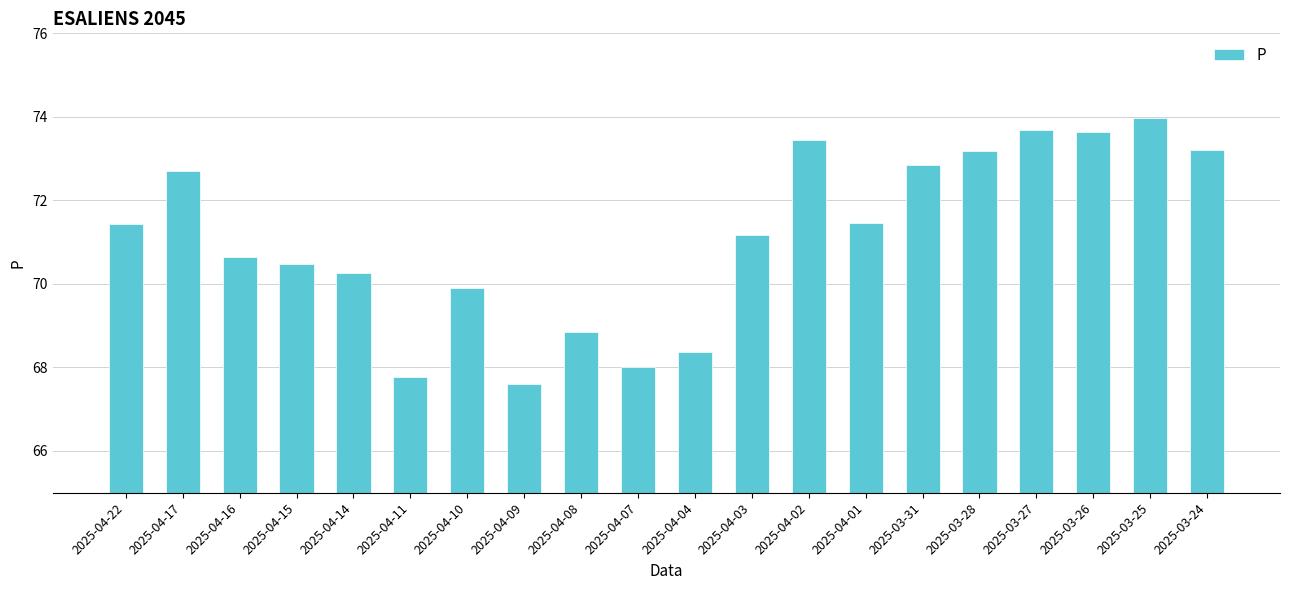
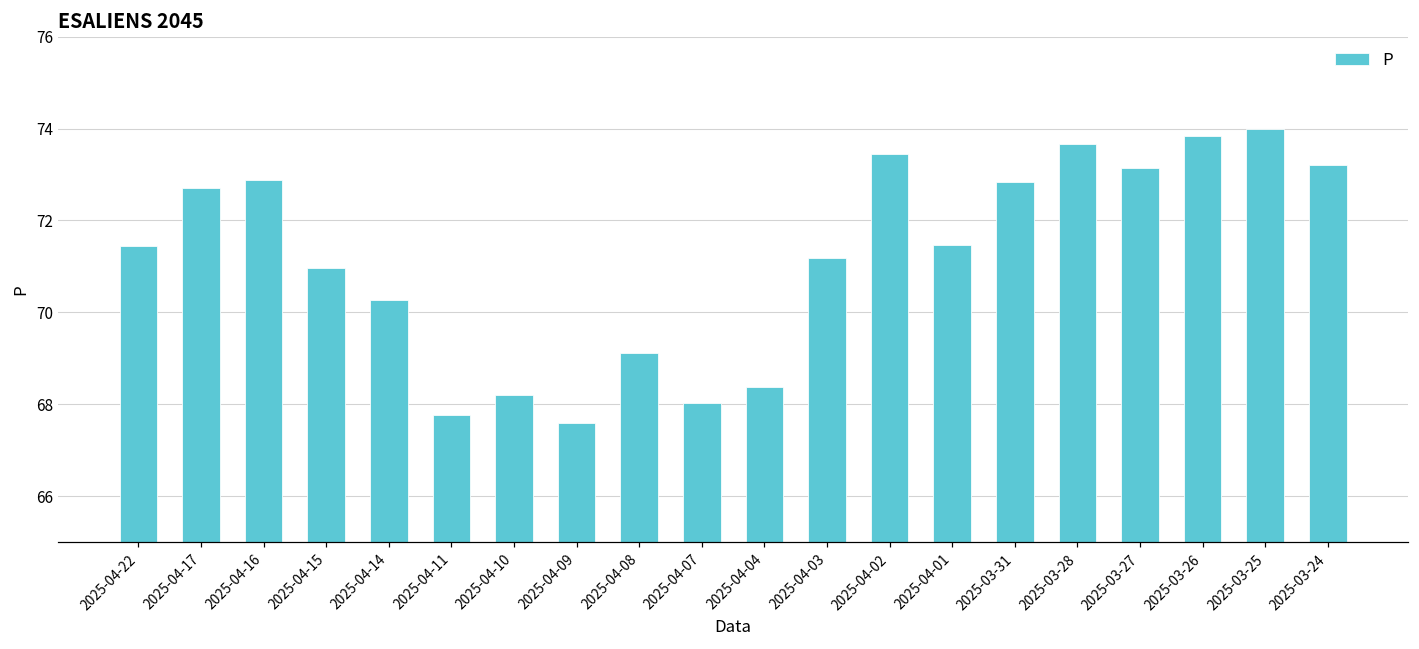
2025-04-16: 70.7 -> 72.9
2025-04-15: 70.5 -> 71.0
2025-04-10: 69.9 -> 68.2
2025-04-08: 68.9 -> 69.1
2025-03-28: 73.2 -> 73.7
2025-03-27: 73.7 -> 73.1
2025-03-26: 73.6 -> 73.8
